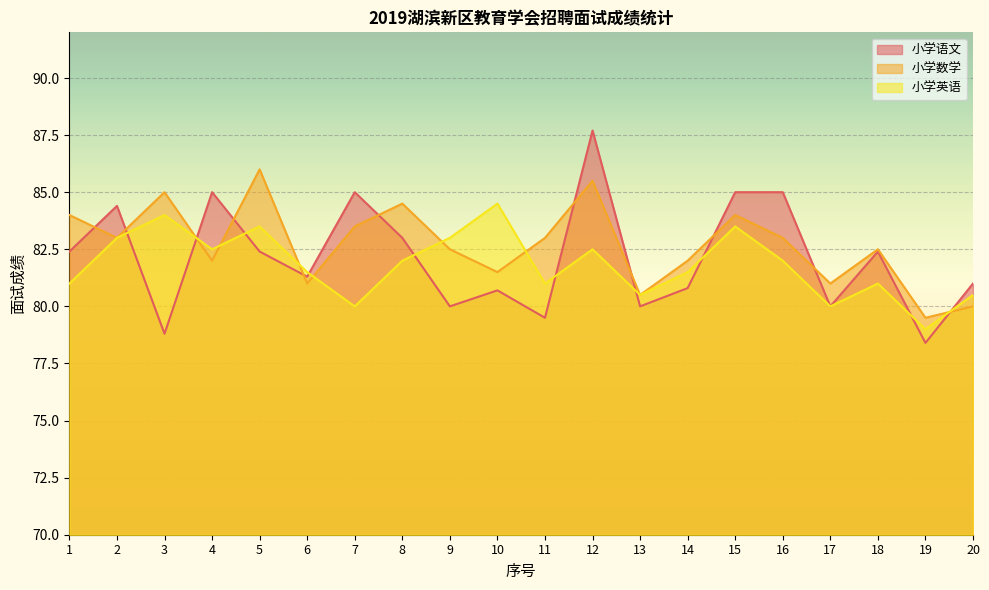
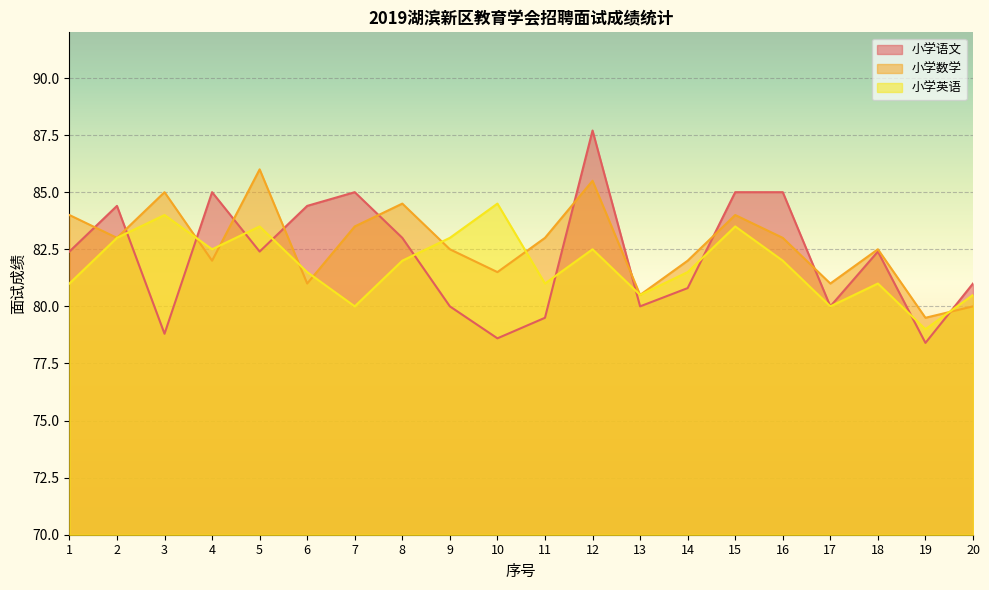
小学语文, 6: 81.3 -> 84.4
小学语文, 10: 80.7 -> 78.6
